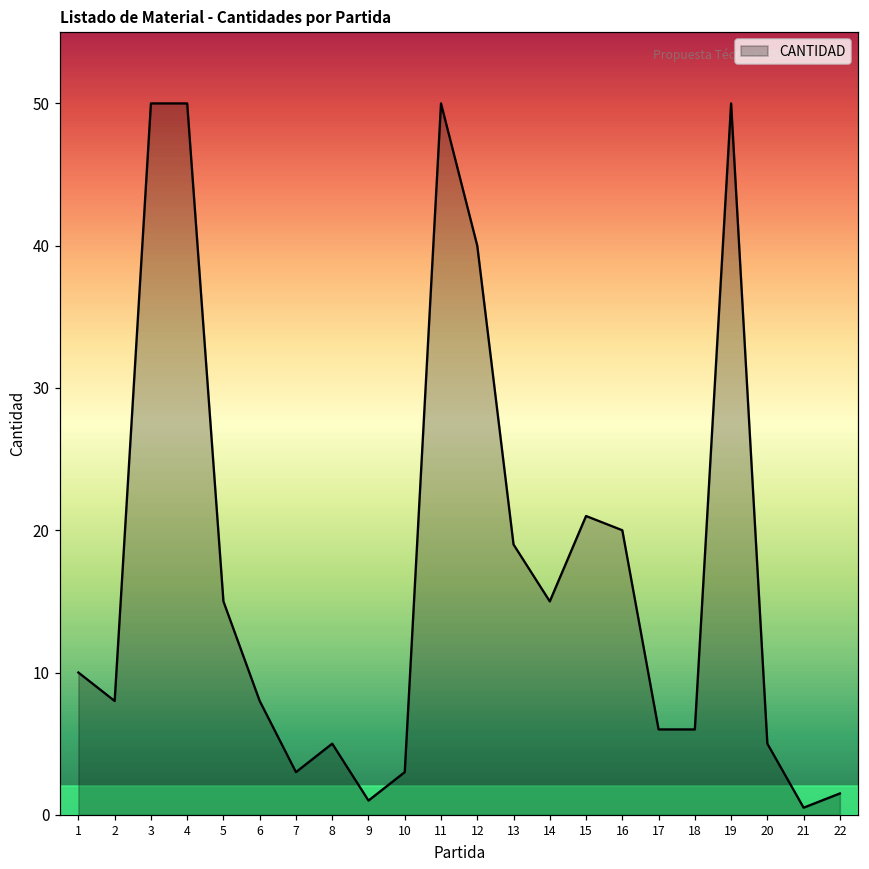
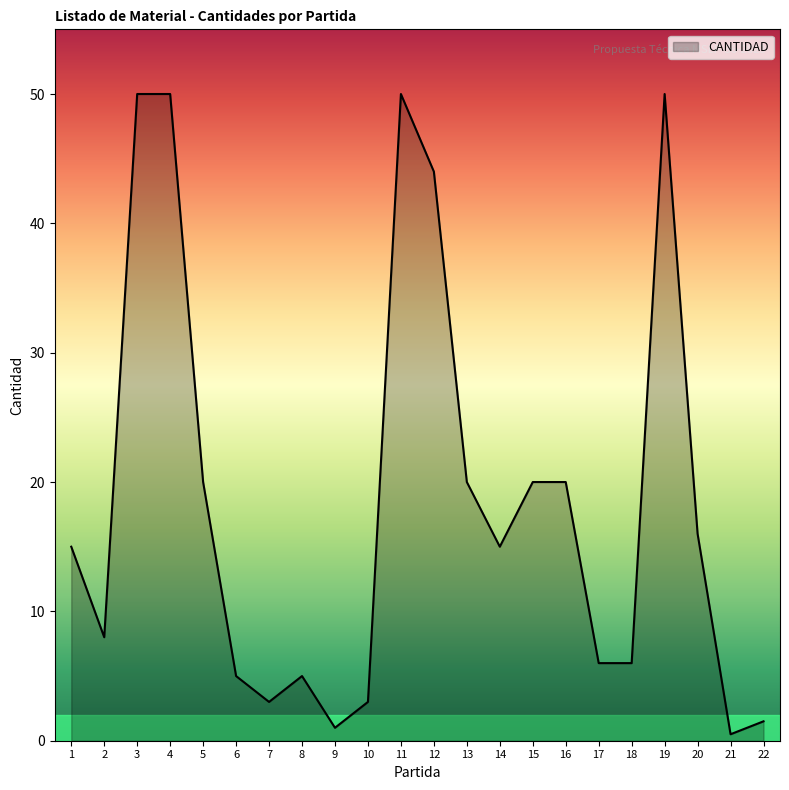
1: 10 -> 15
5: 15 -> 20
6: 8 -> 5
12: 40 -> 44
13: 19 -> 20
15: 21 -> 20
20: 5 -> 16
